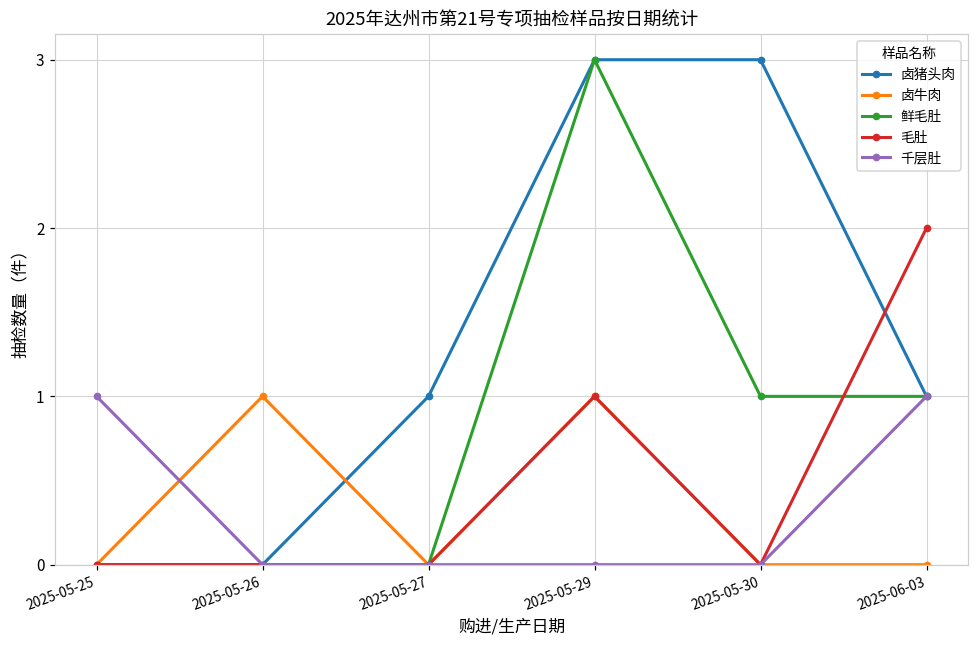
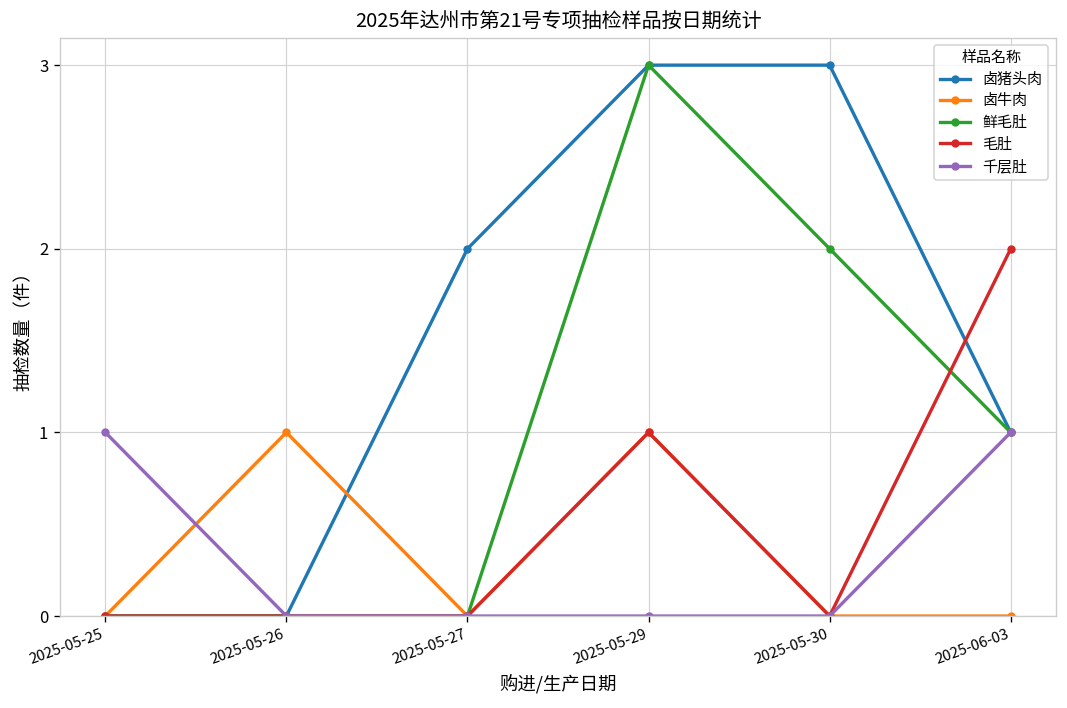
卤猪头肉, 2025-05-27: 1 -> 2
鲜毛肚, 2025-05-30: 1 -> 2
